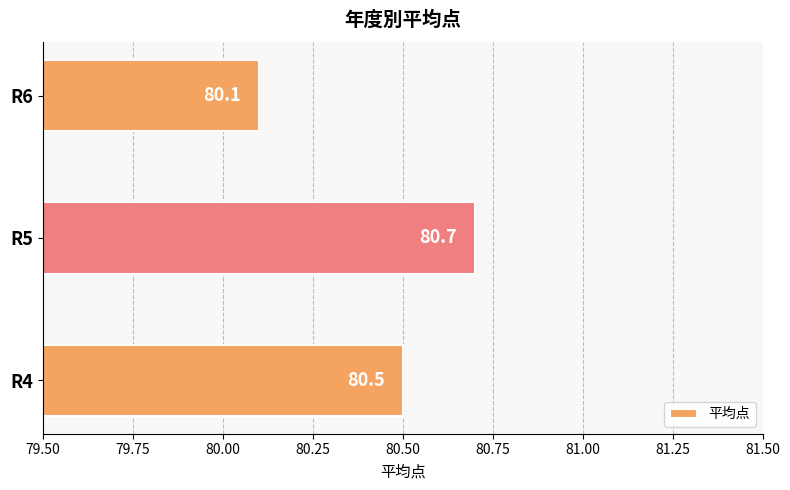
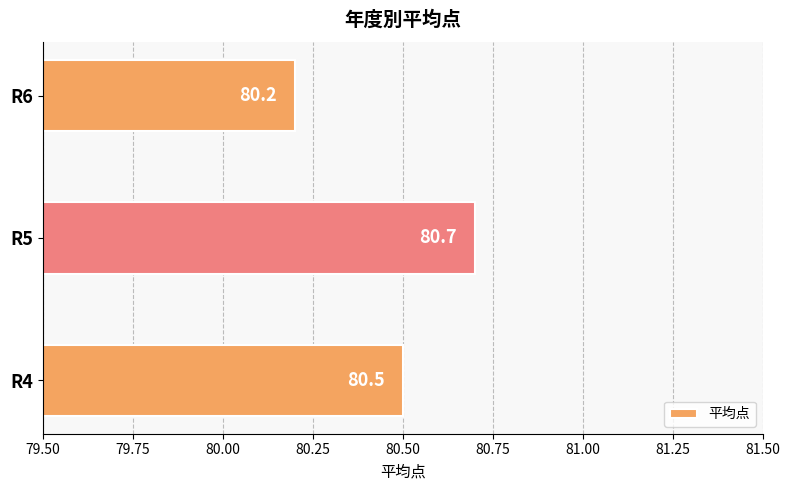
R6: 80.1 -> 80.2
